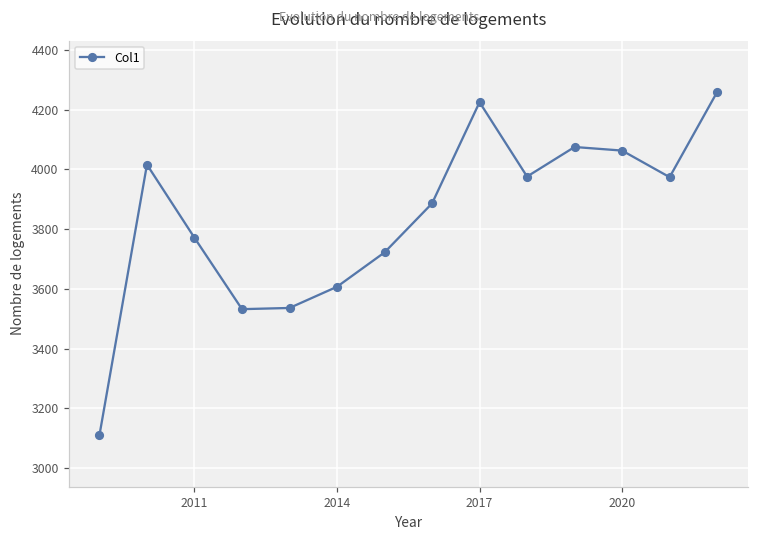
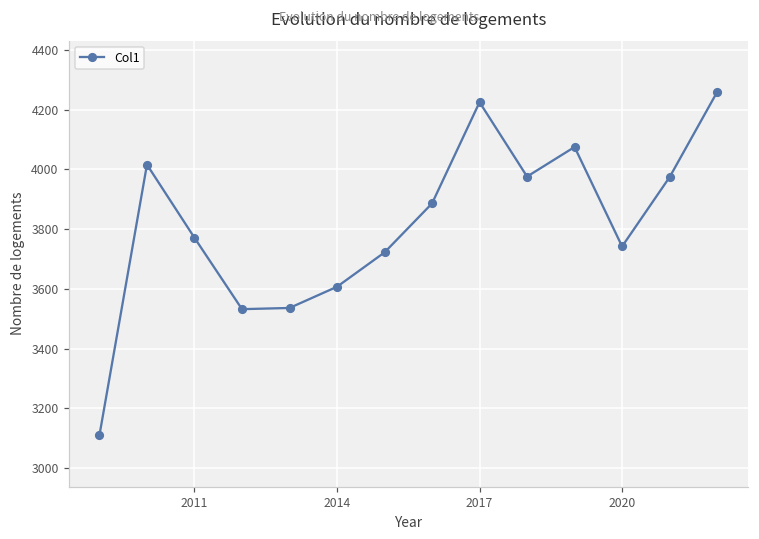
2020: 4060 -> 3740
